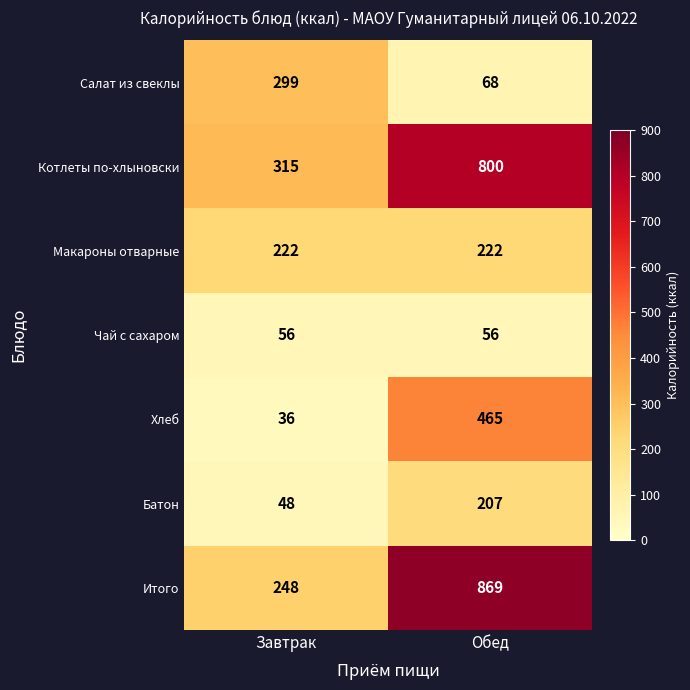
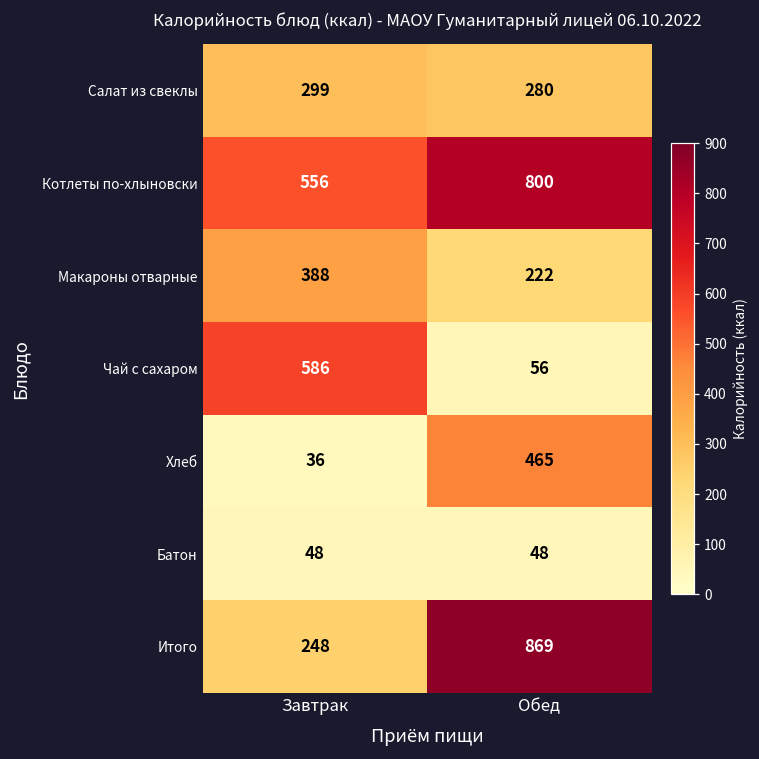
Салат из свеклы, Обед: 68 -> 280
Котлеты по-хлыновски, Завтрак: 315 -> 556
Макароны отварные, Завтрак: 222 -> 388
Чай с сахаром, Завтрак: 56 -> 586
Батон, Обед: 207 -> 48
